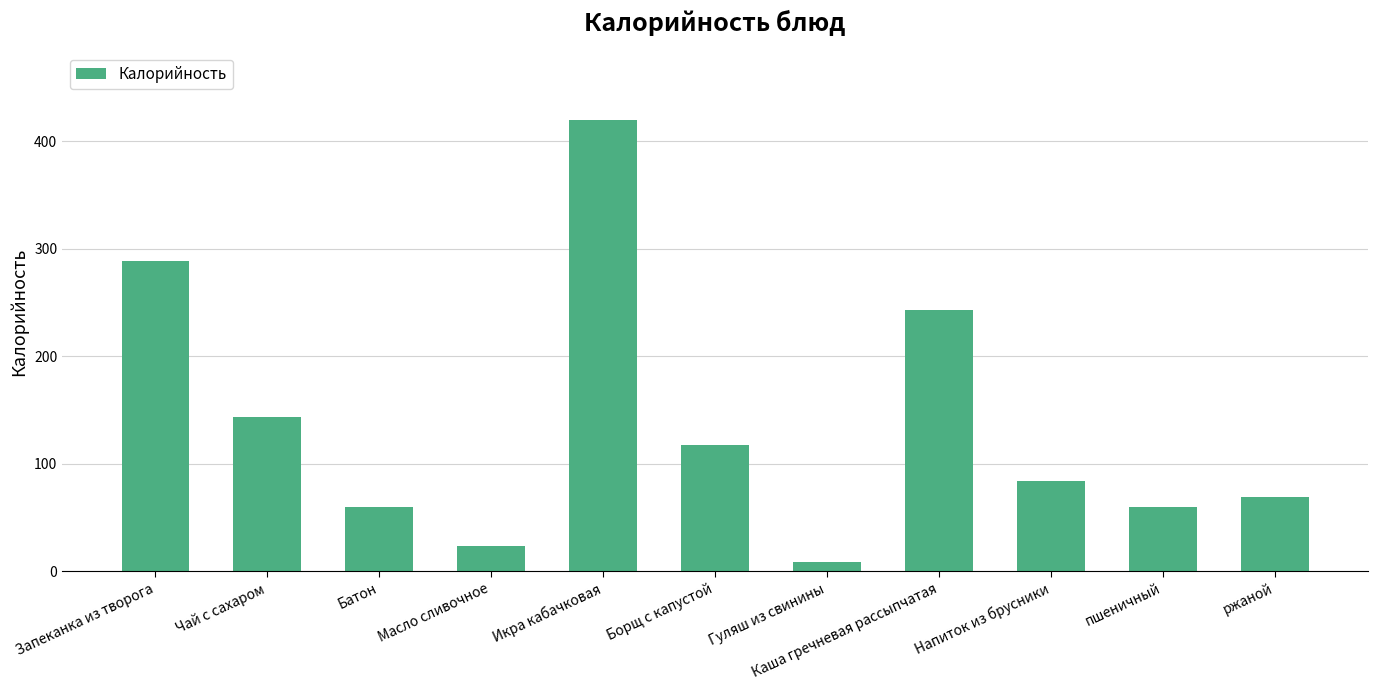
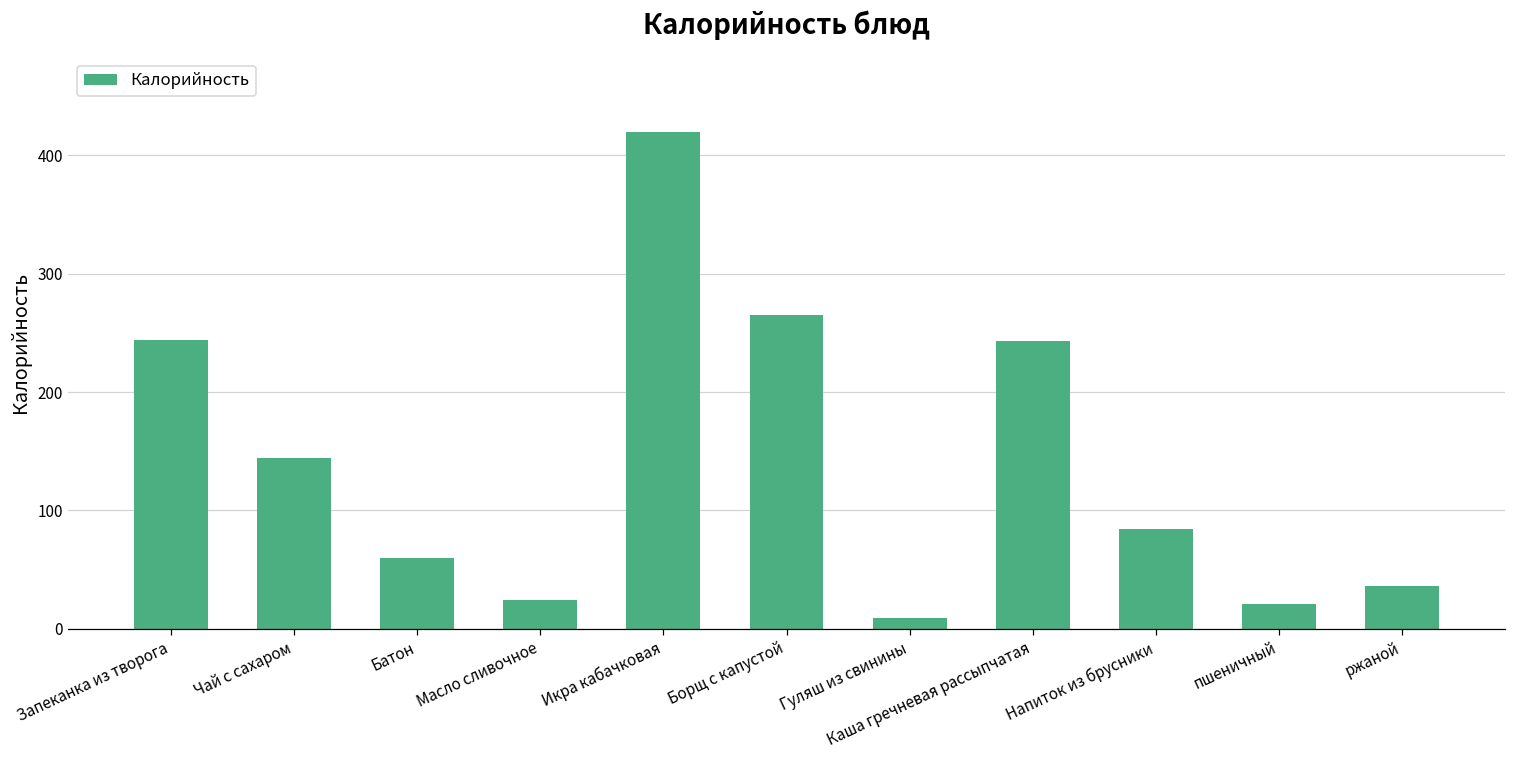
Запеканка из творога: 289 -> 244
Борщ с капустой: 118 -> 265
пшеничный: 60 -> 21
ржаной: 69 -> 36
